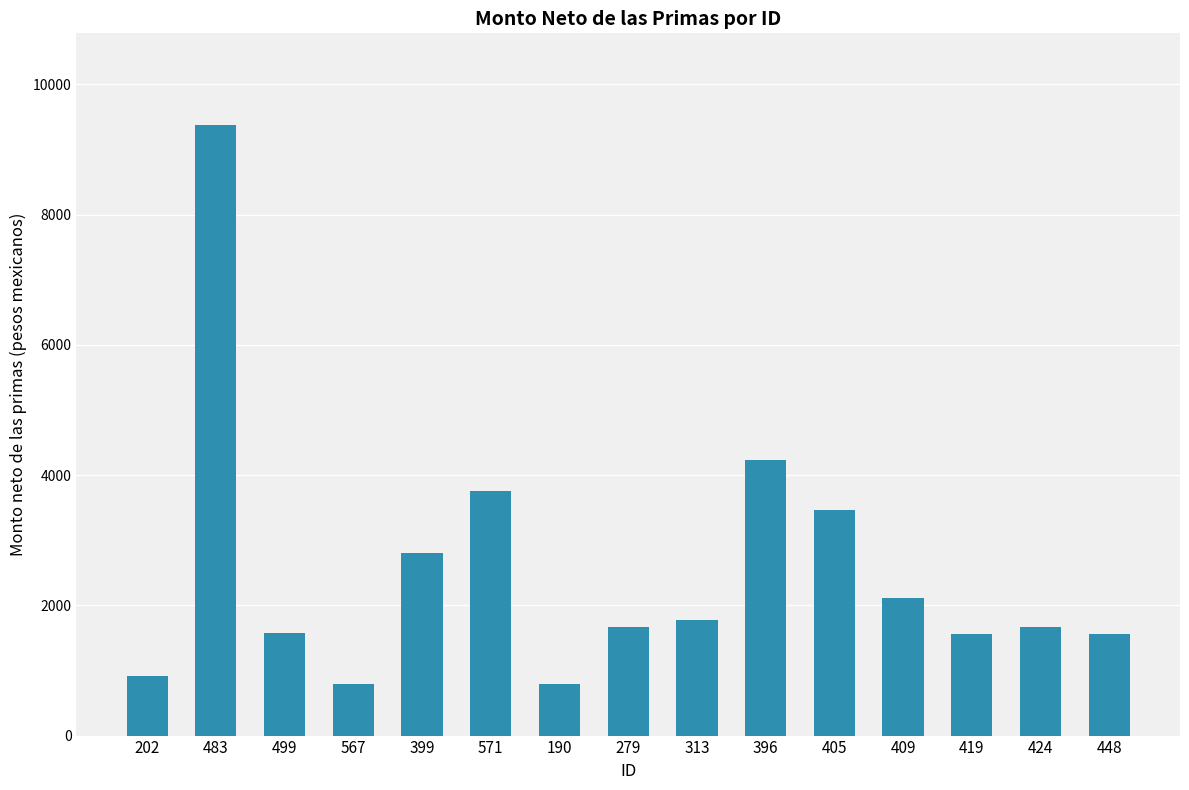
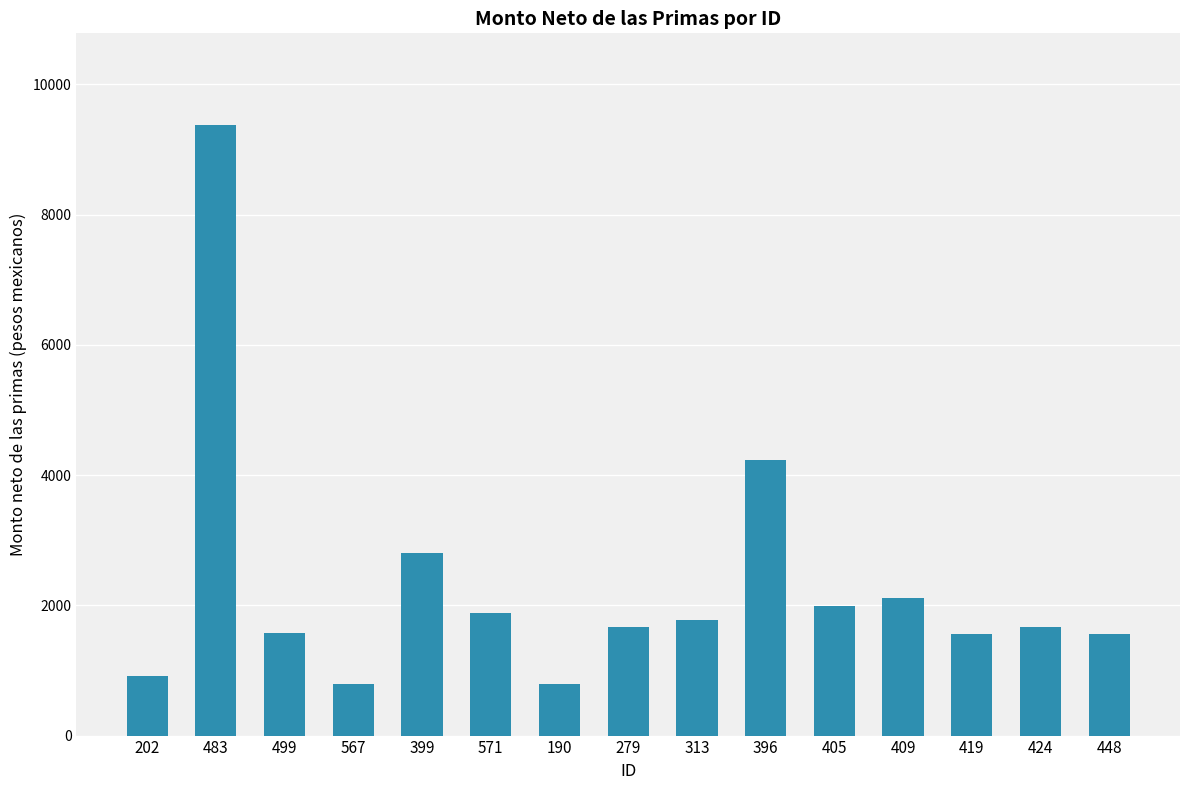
571: 3800 -> 1900
405: 3500 -> 2000
